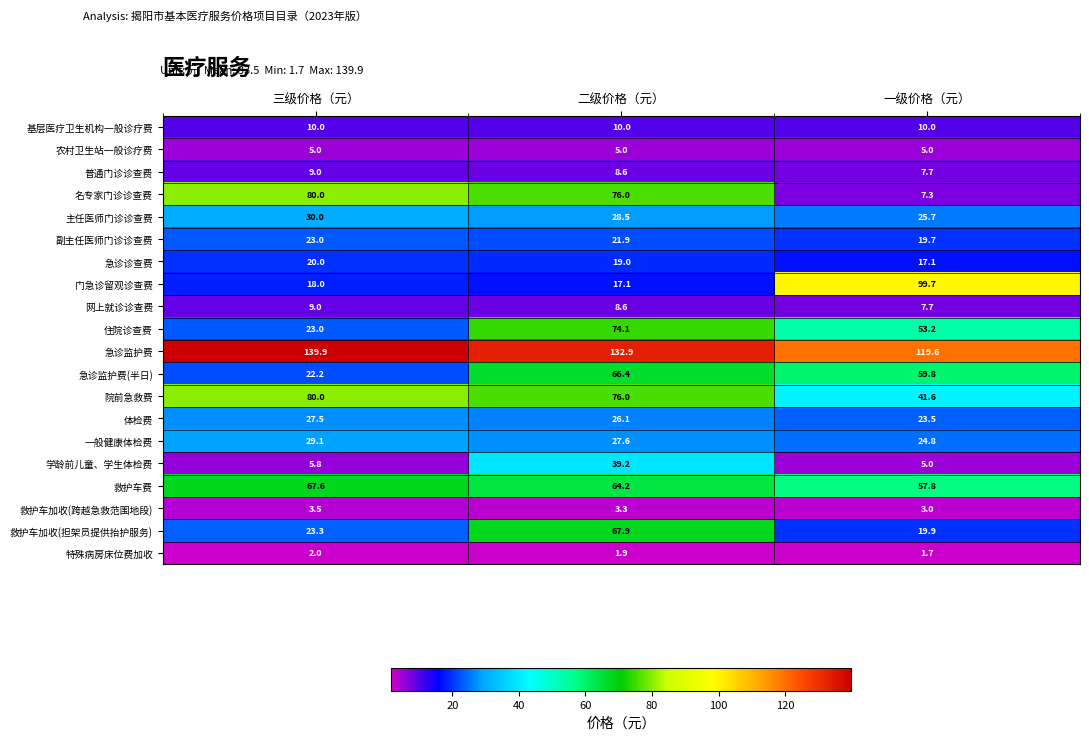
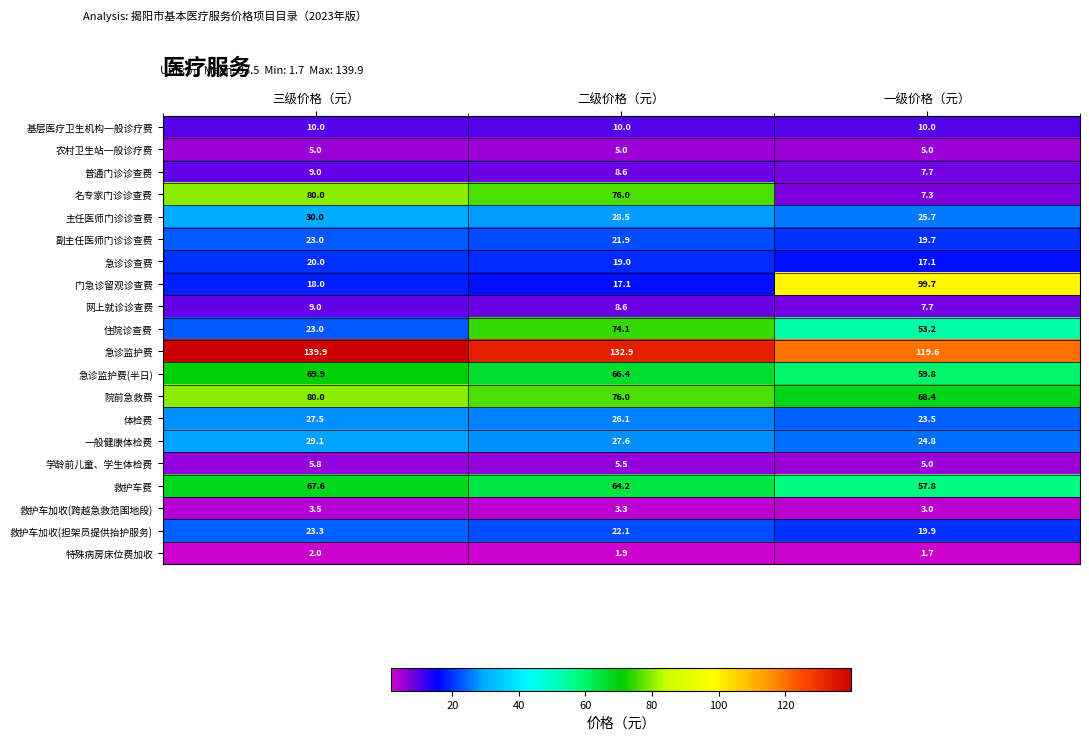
急诊监护费(半日), 三级价格（元）: 22.2 -> 69.9
院前急救费, 一级价格（元）: 41.6 -> 68.4
学龄前儿童、学生体检费, 二级价格（元）: 39.2 -> 5.5
救护车加收(担架员提供抬护服务), 二级价格（元）: 67.9 -> 22.1
